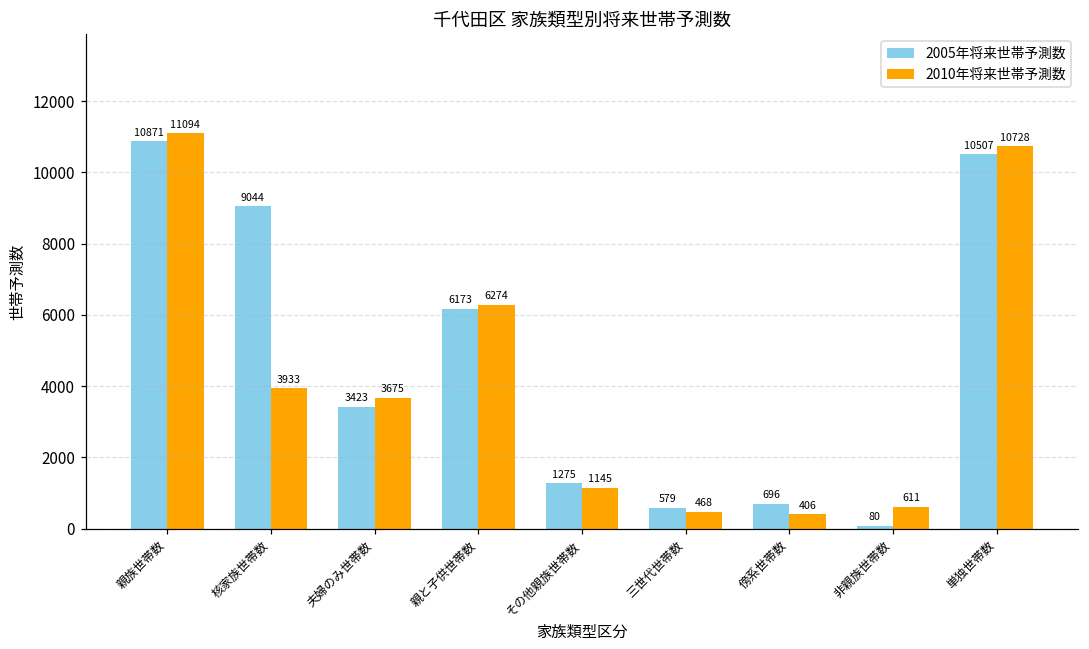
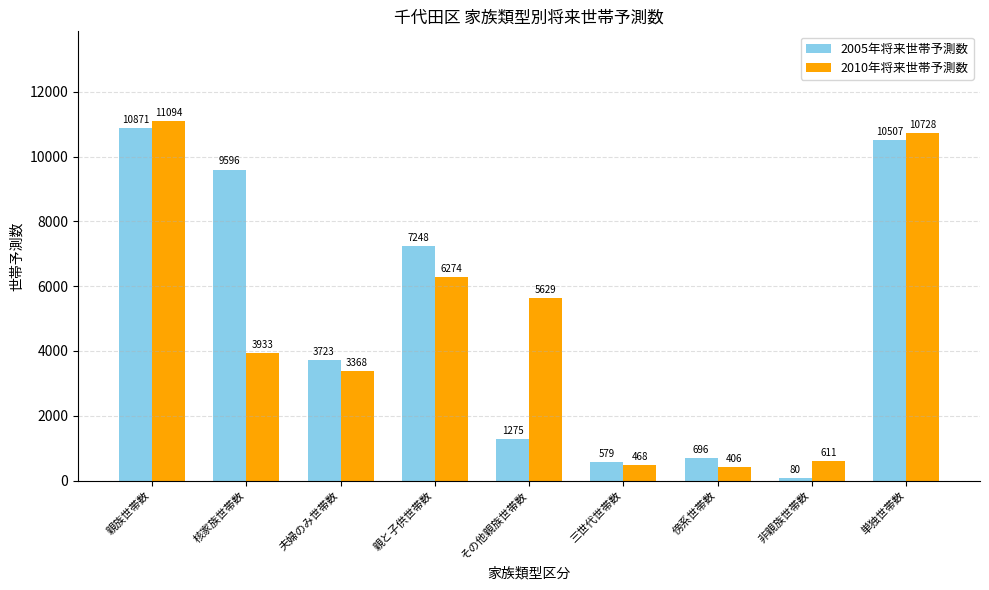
2005年将来世帯予測数, 核家族世帯数: 9044 -> 9596
2005年将来世帯予測数, 夫婦のみ世帯数: 3423 -> 3723
2010年将来世帯予測数, 夫婦のみ世帯数: 3675 -> 3368
2005年将来世帯予測数, 親と子供世帯数: 6173 -> 7248
2010年将来世帯予測数, その他親族世帯数: 1145 -> 5629
